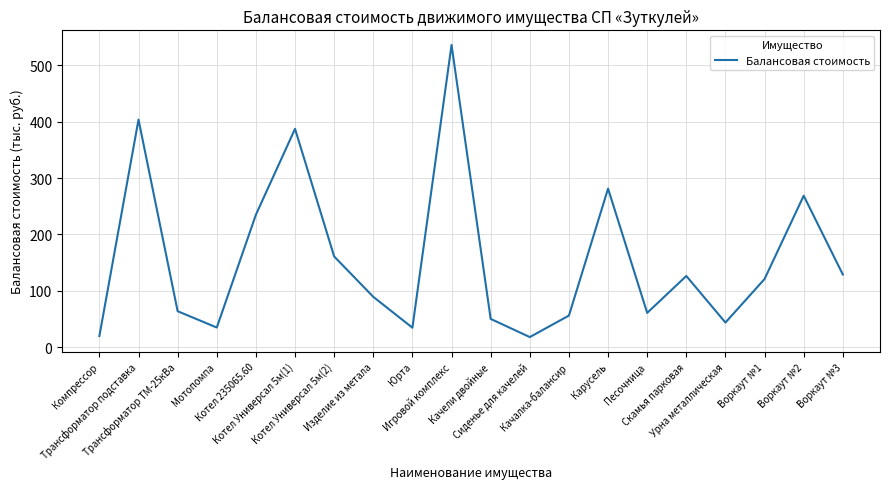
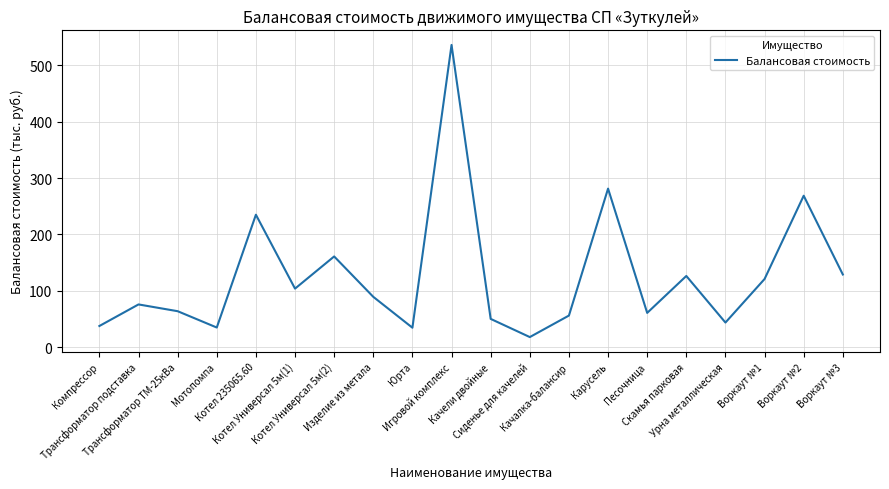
Компрессор: 20 -> 40
Трансформатор подставка: 400 -> 80
Котел Универсал 5м(1): 390 -> 100
